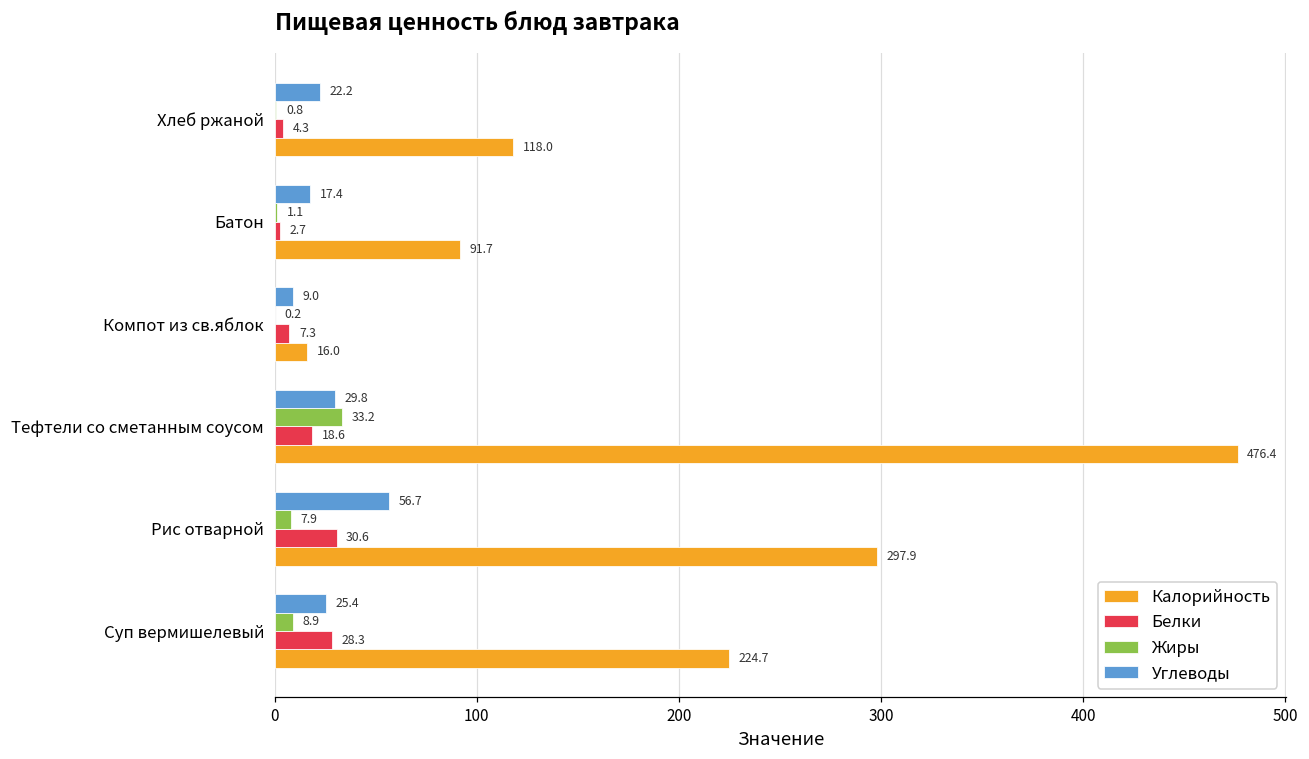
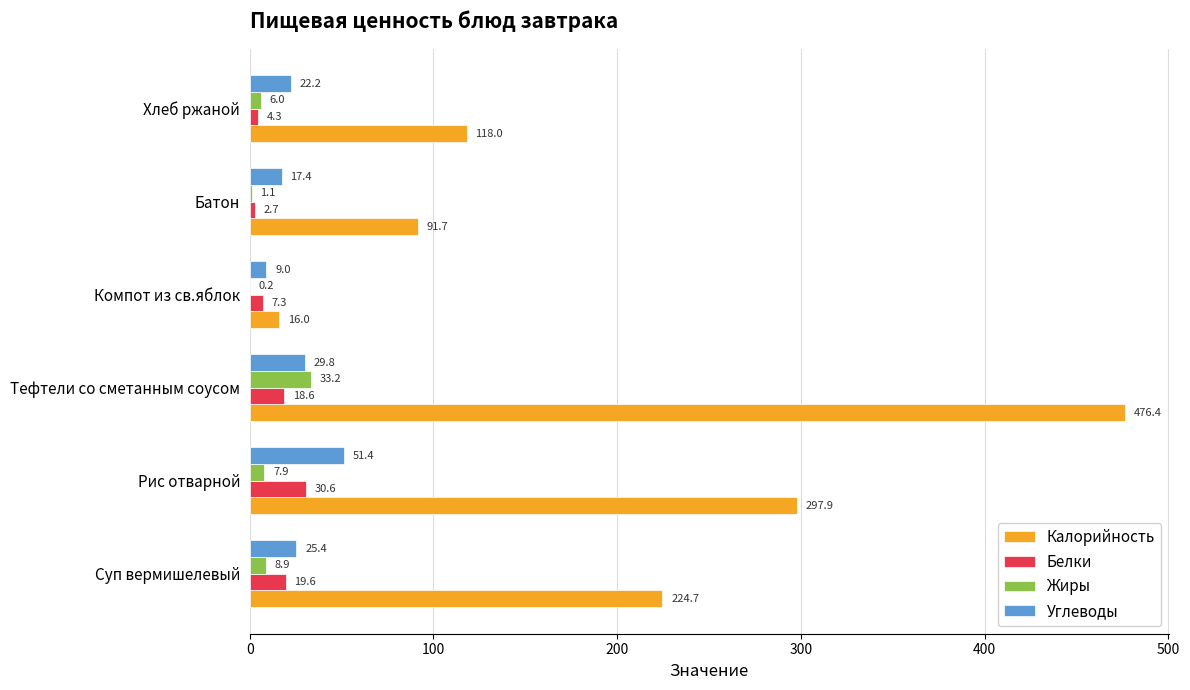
Жиры, Хлеб ржаной: 0.8 -> 6.0
Углеводы, Рис отварной: 56.7 -> 51.4
Белки, Суп вермишелевый: 28.3 -> 19.6
